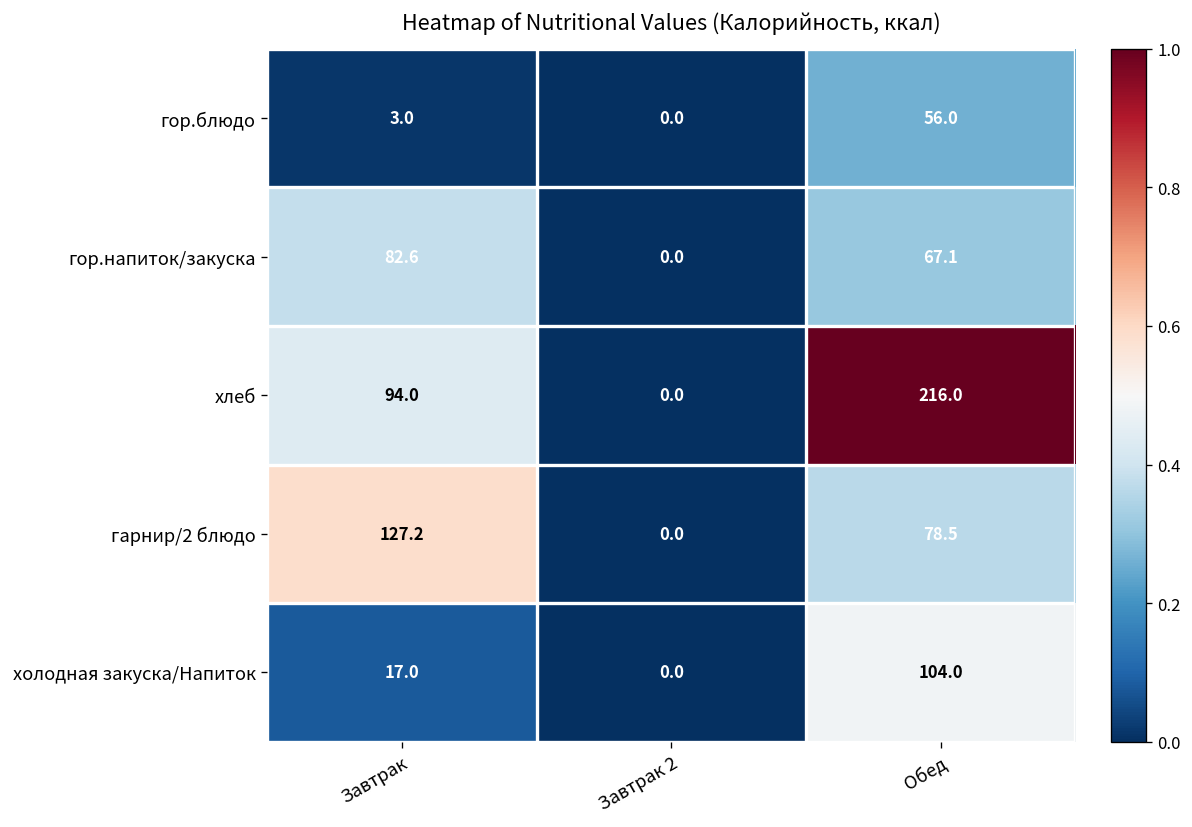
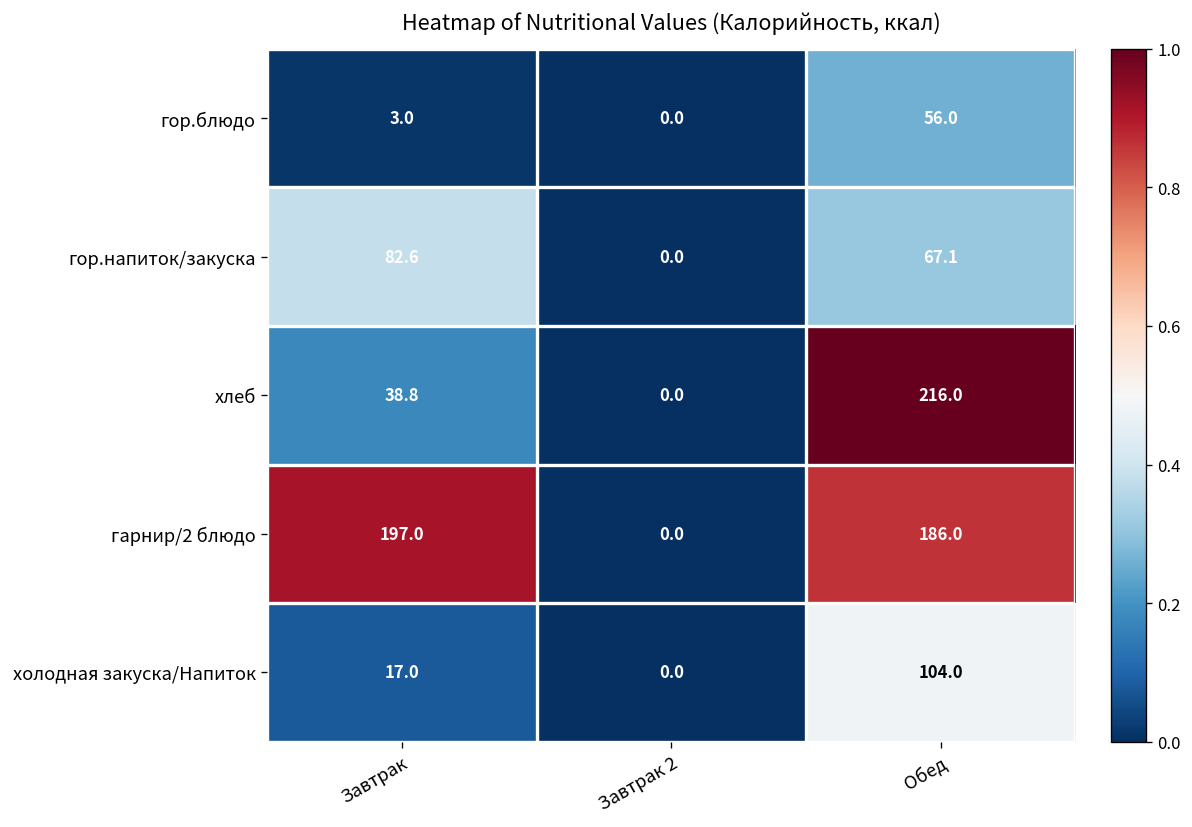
хлеб, Завтрак: 94.0 -> 38.8
гарнир/2 блюдо, Завтрак: 127.2 -> 197.0
гарнир/2 блюдо, Обед: 78.5 -> 186.0
